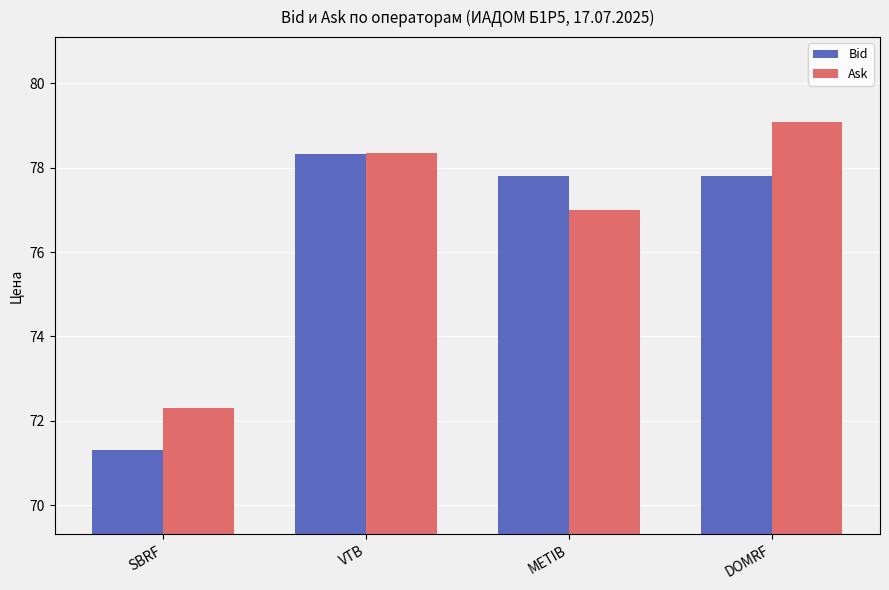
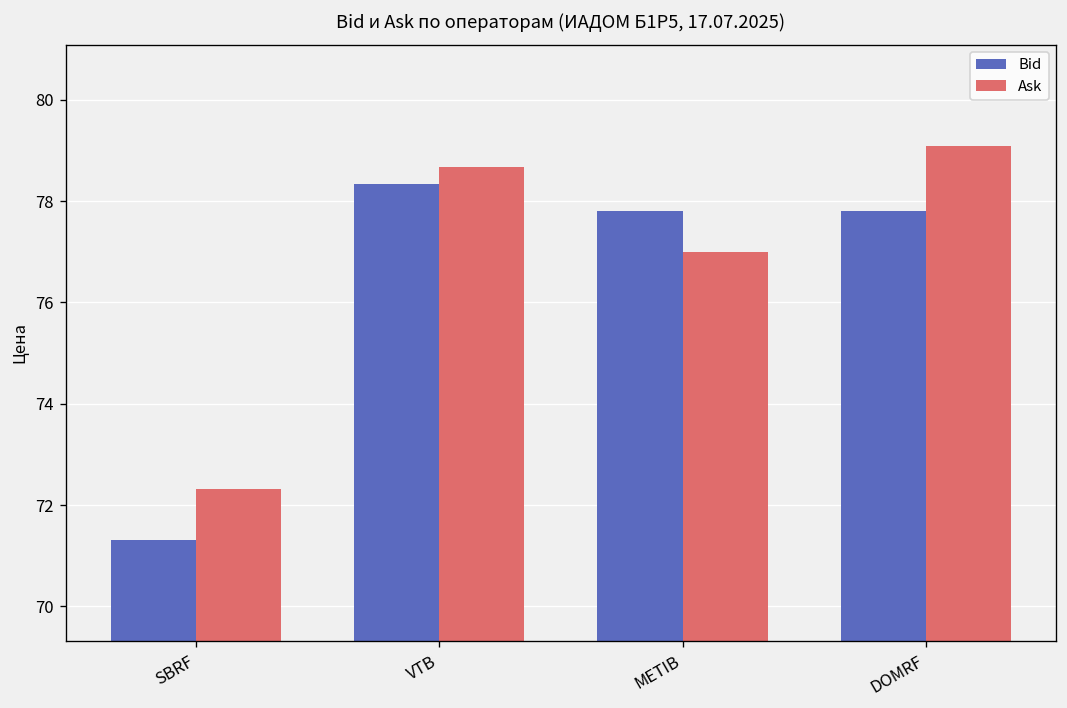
Ask, VTB: 78.4 -> 78.7
